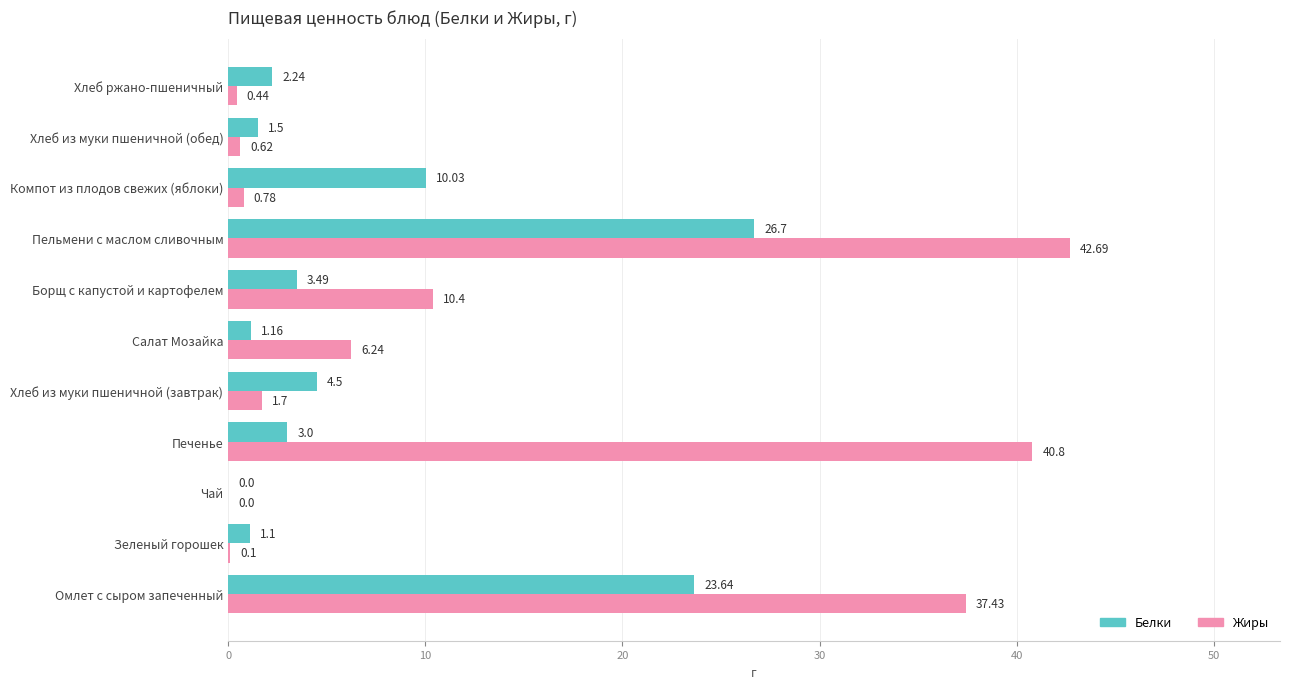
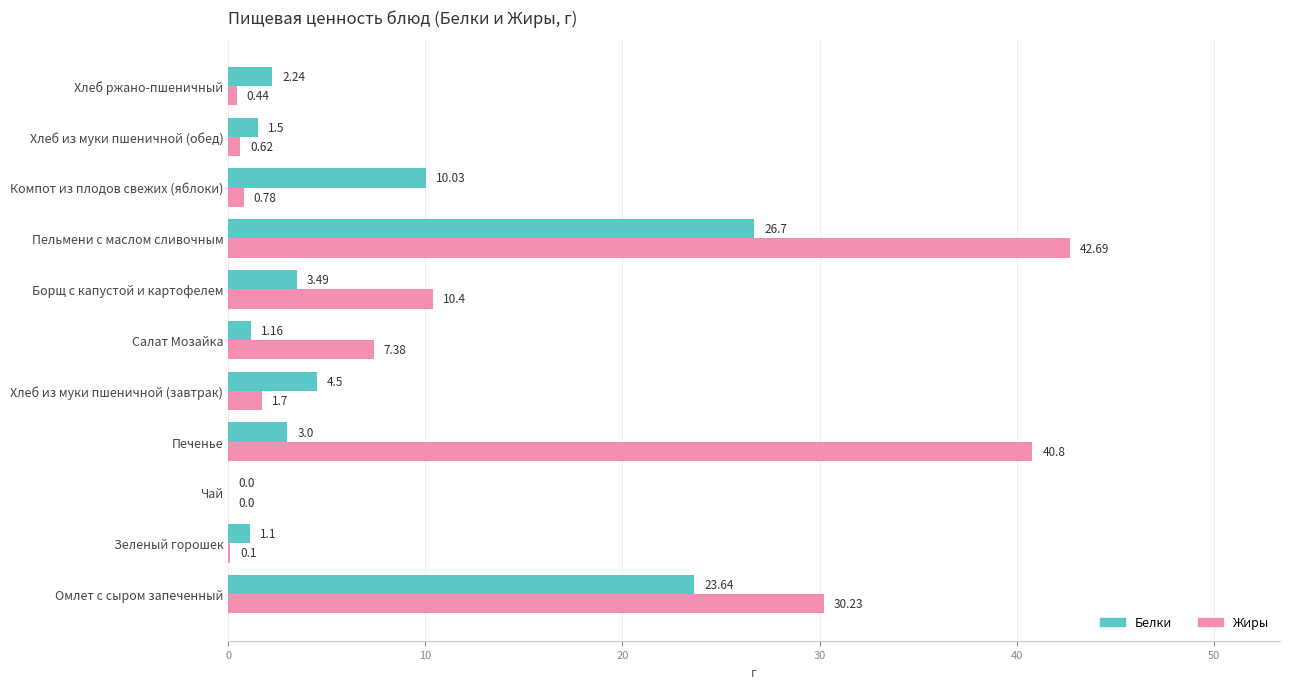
Жиры, Салат Мозайка: 6.24 -> 7.38
Жиры, Омлет с сыром запеченный: 37.43 -> 30.23
